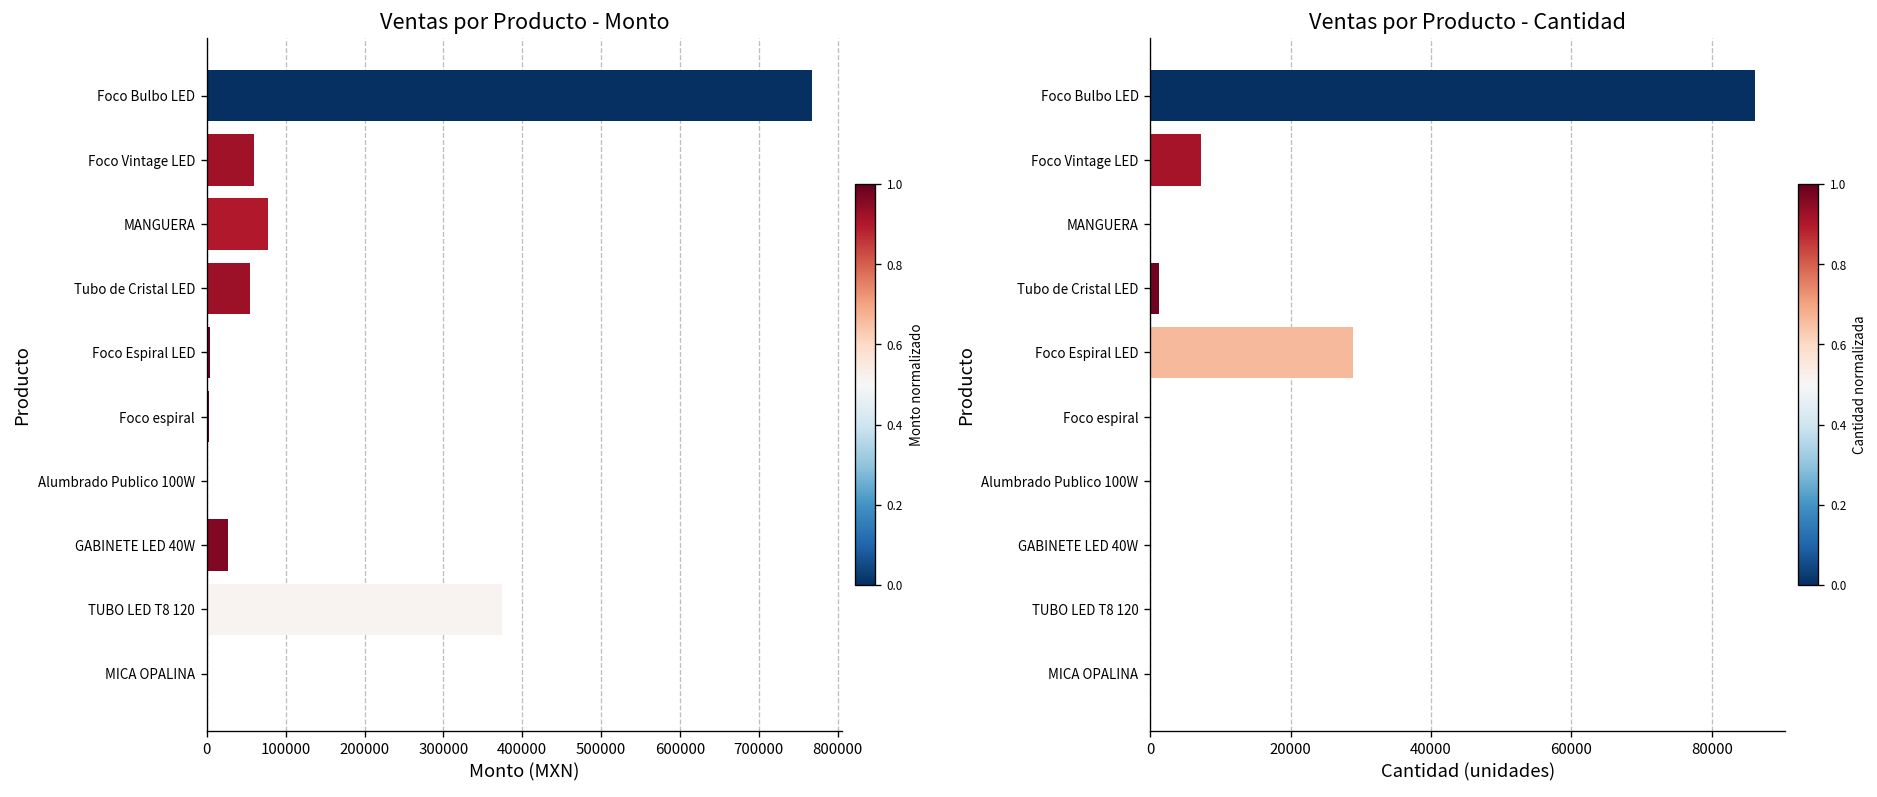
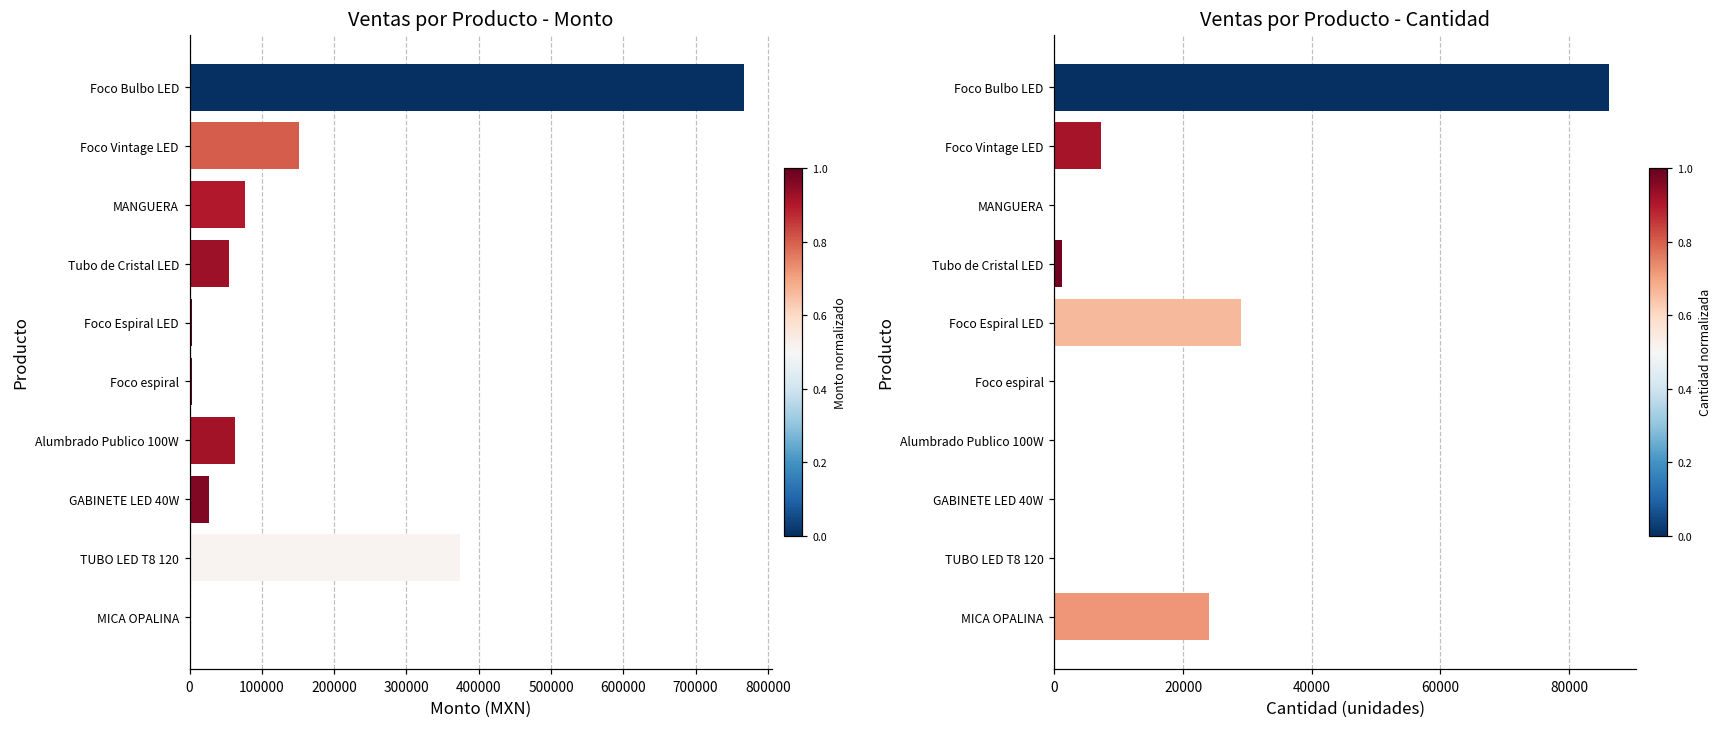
Ventas por Producto - Monto, Foco Vintage LED: 60000 -> 150000
Ventas por Producto - Monto, Alumbrado Publico 100W: 0 -> 60000
Ventas por Producto - Cantidad, MICA OPALINA: 0 -> 24000
